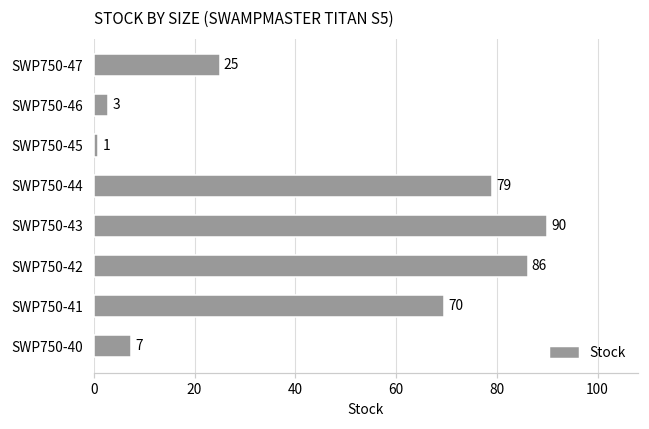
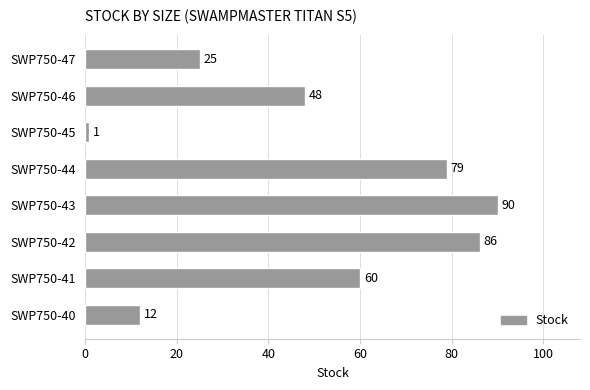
SWP750-46: 3 -> 48
SWP750-41: 70 -> 60
SWP750-40: 7 -> 12
